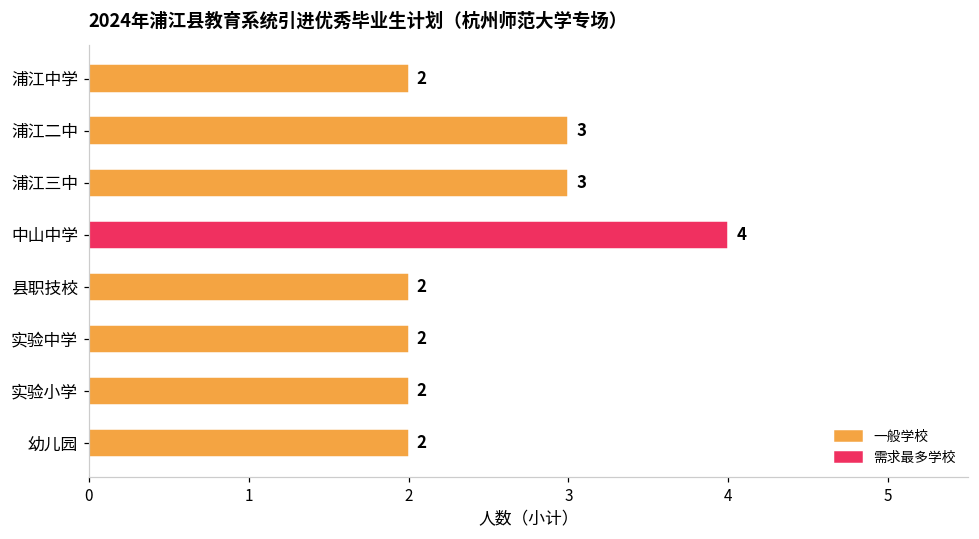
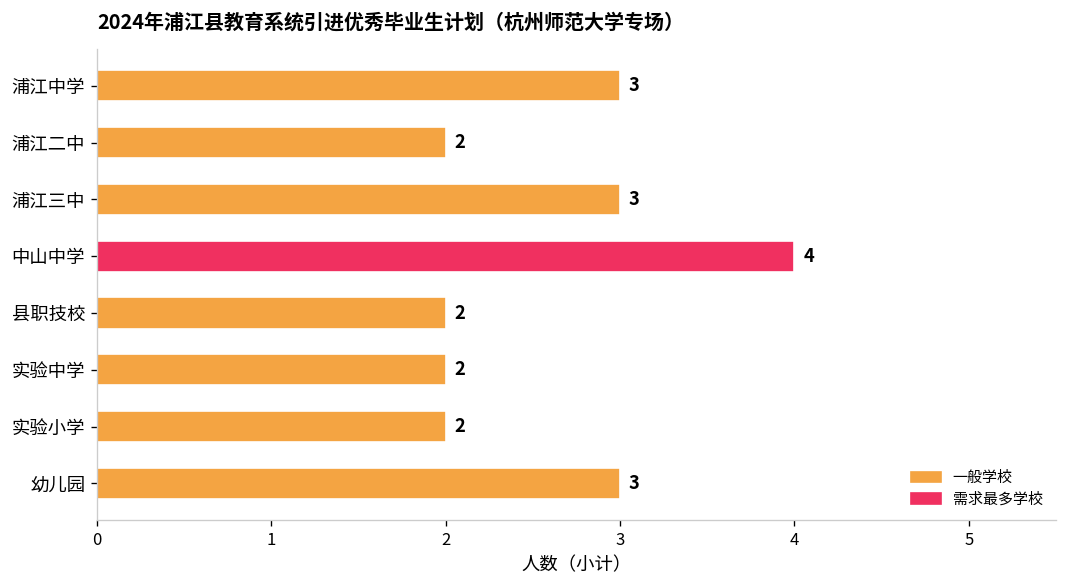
浦江中学: 2 -> 3
浦江二中: 3 -> 2
幼儿园: 2 -> 3
